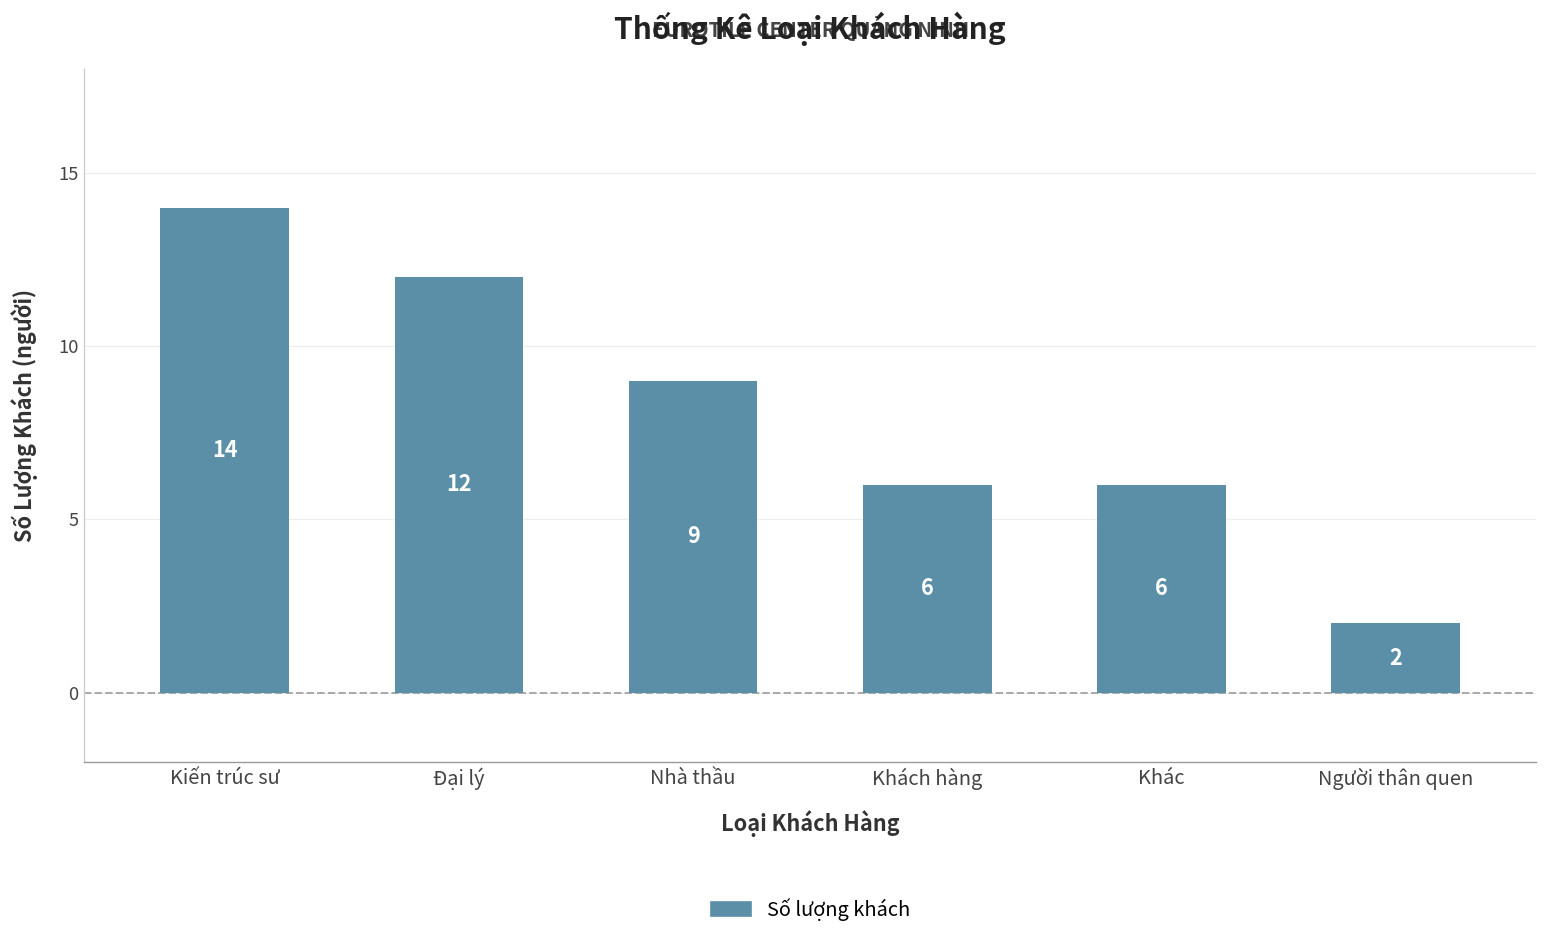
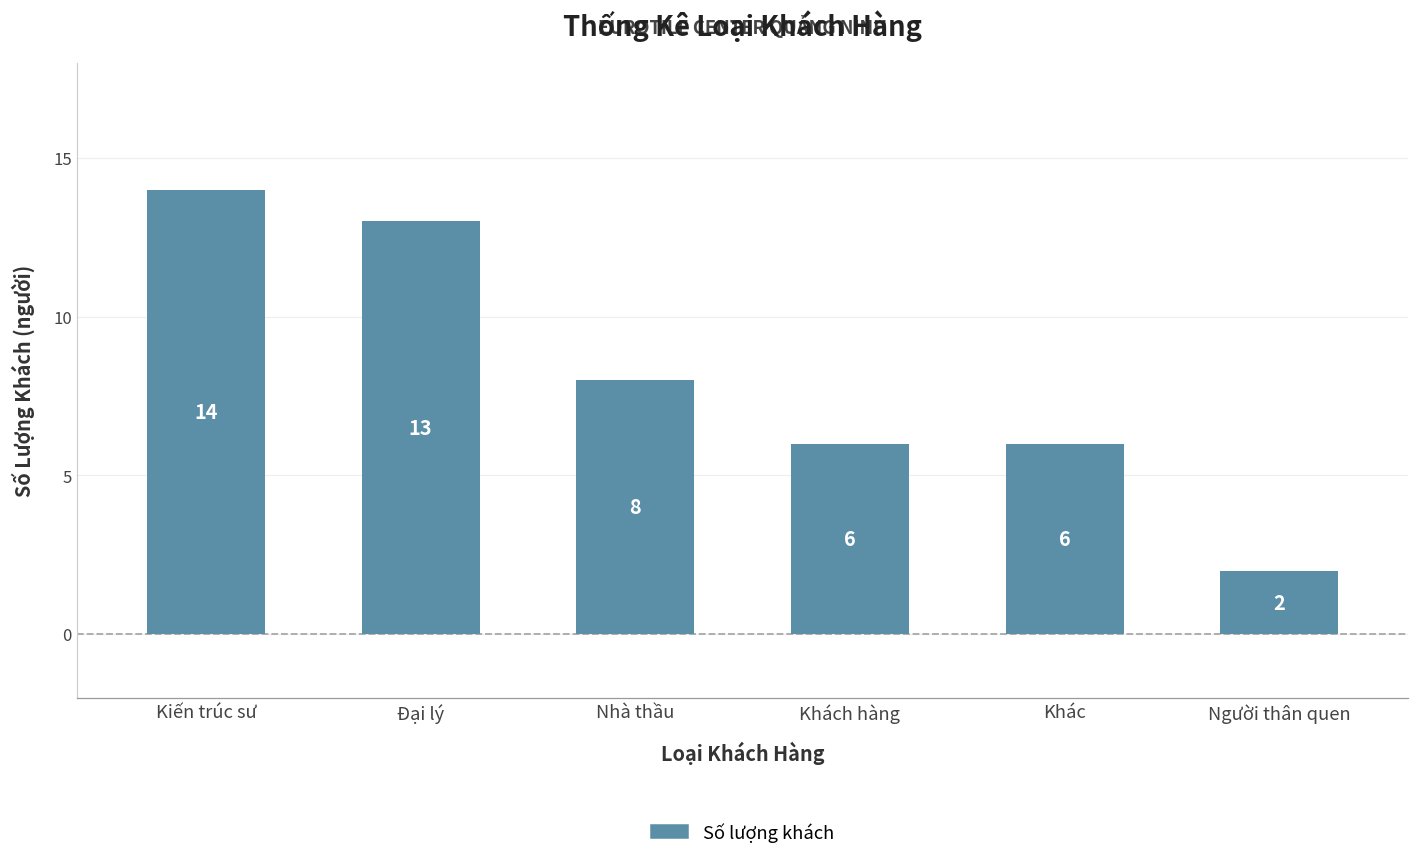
Đại lý: 12 -> 13
Nhà thầu: 9 -> 8
